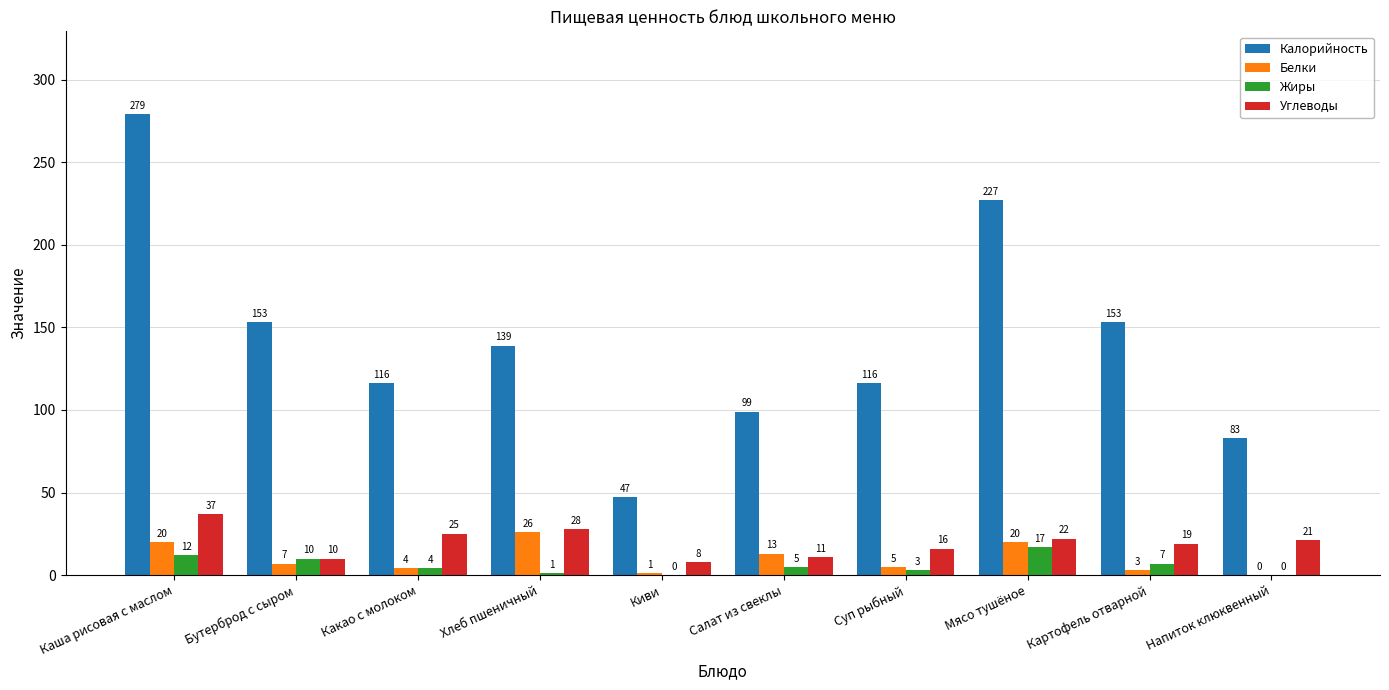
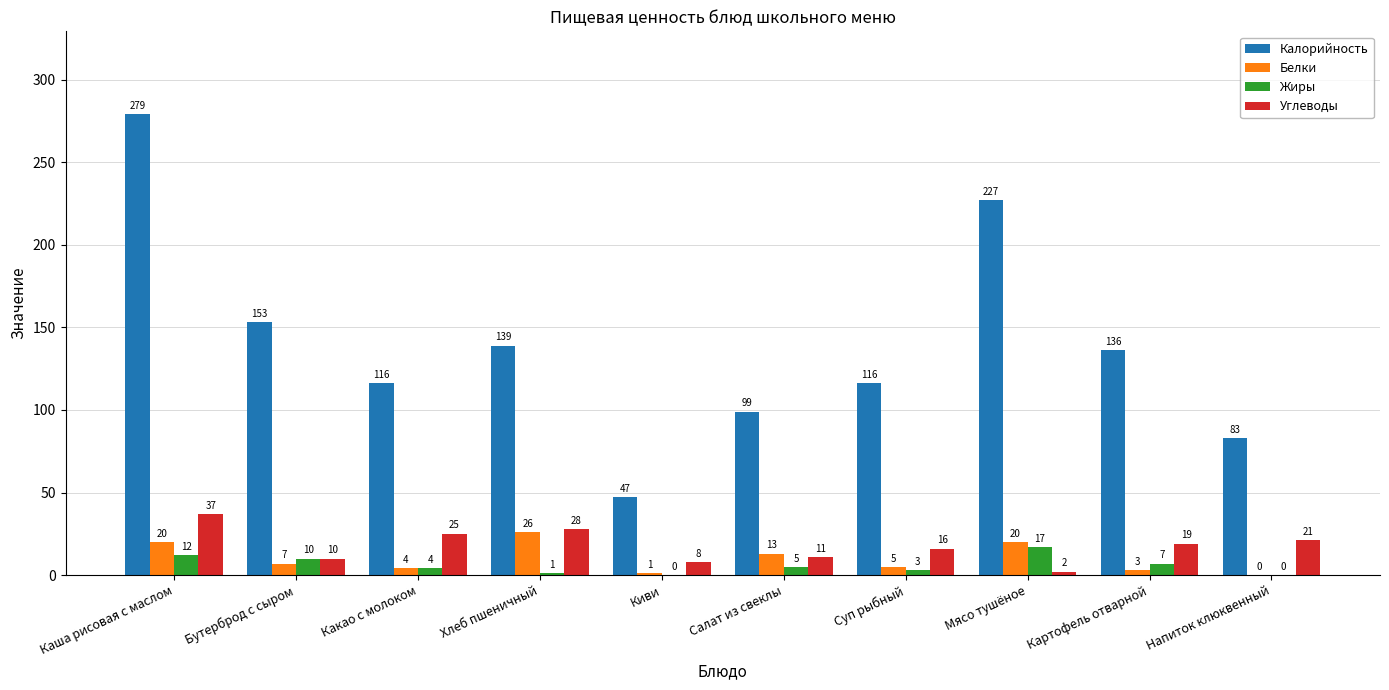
Углеводы, Мясо тушёное: 22 -> 2
Калорийность, Картофель отварной: 153 -> 136
